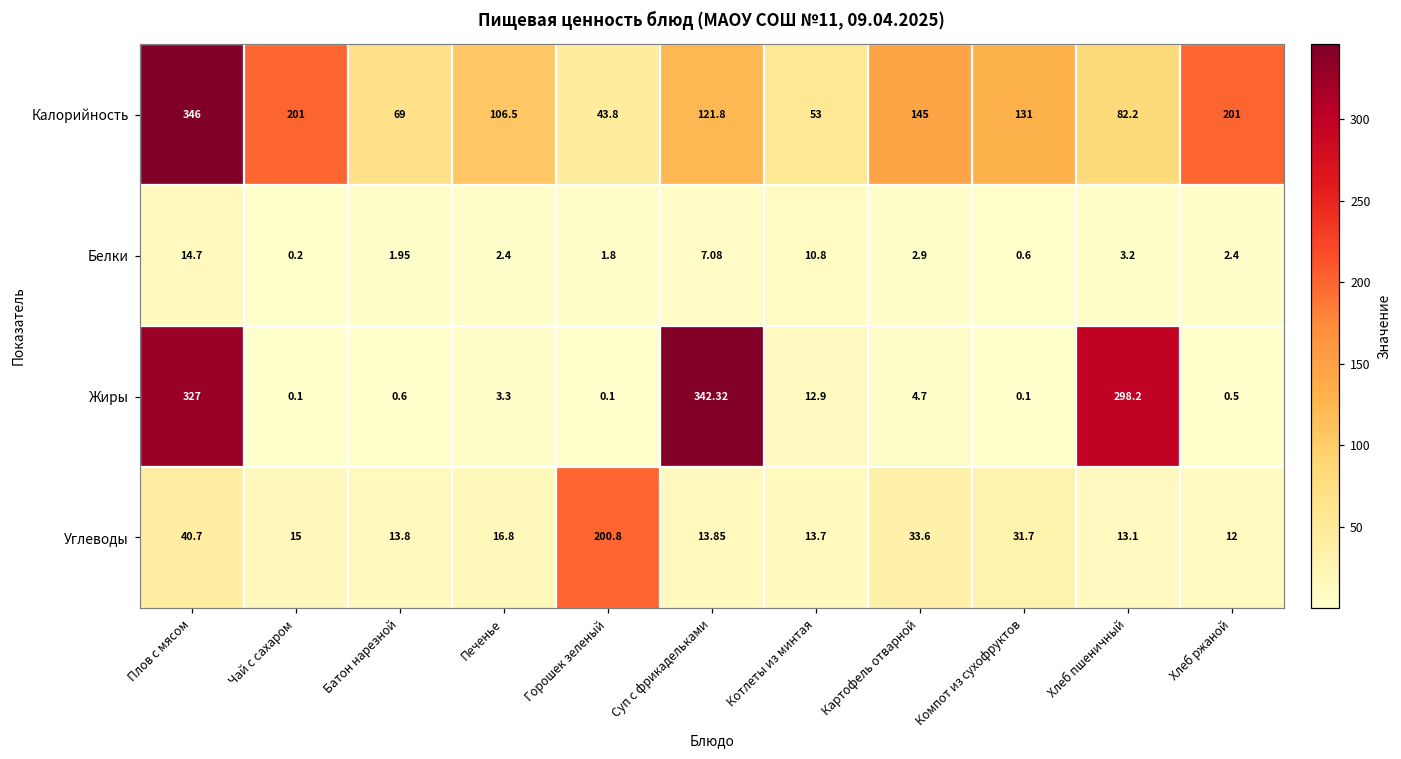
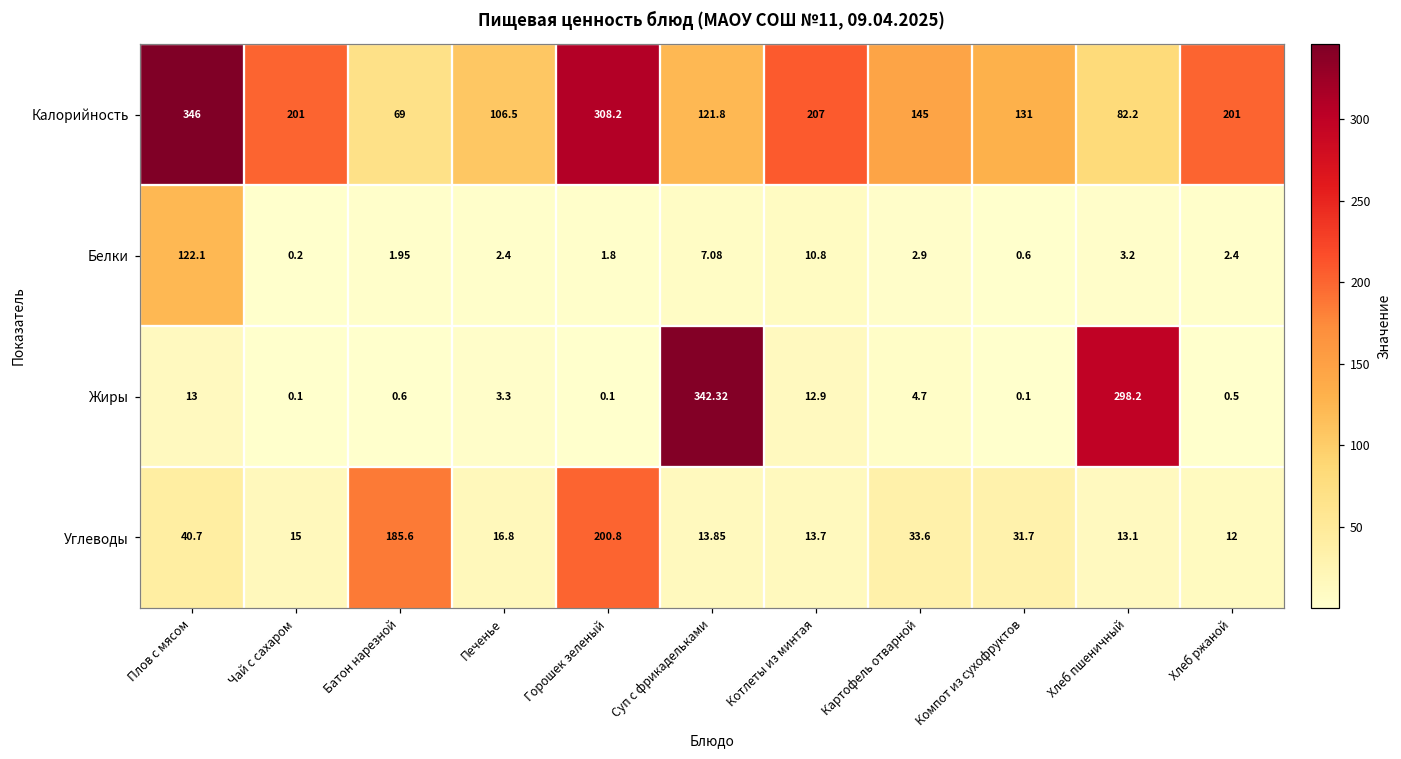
Калорийность, Горошек зеленый: 43.8 -> 308.2
Калорийность, Котлеты из минтая: 53 -> 207
Белки, Плов с мясом: 14.7 -> 122.1
Жиры, Плов с мясом: 327 -> 13
Углеводы, Батон нарезной: 13.8 -> 185.6
